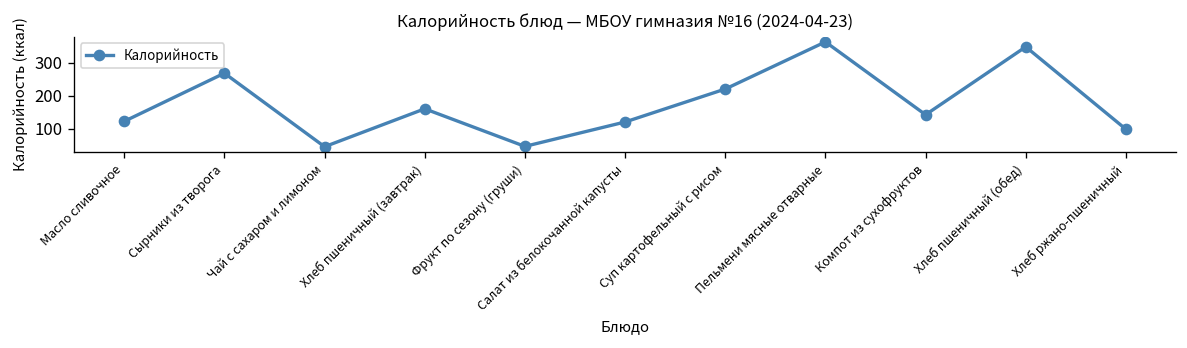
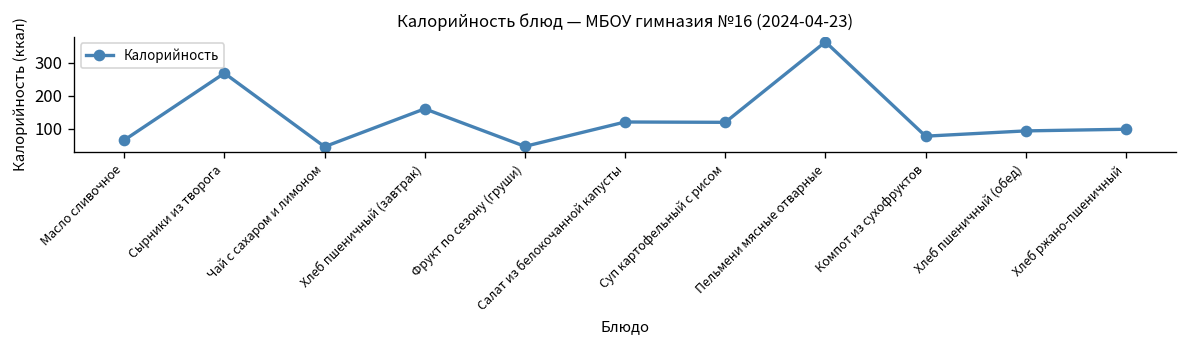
Масло сливочное: 120 -> 70
Суп картофельный с рисом: 220 -> 120
Компот из сухофруктов: 140 -> 80
Хлеб пшеничный (обед): 350 -> 90
